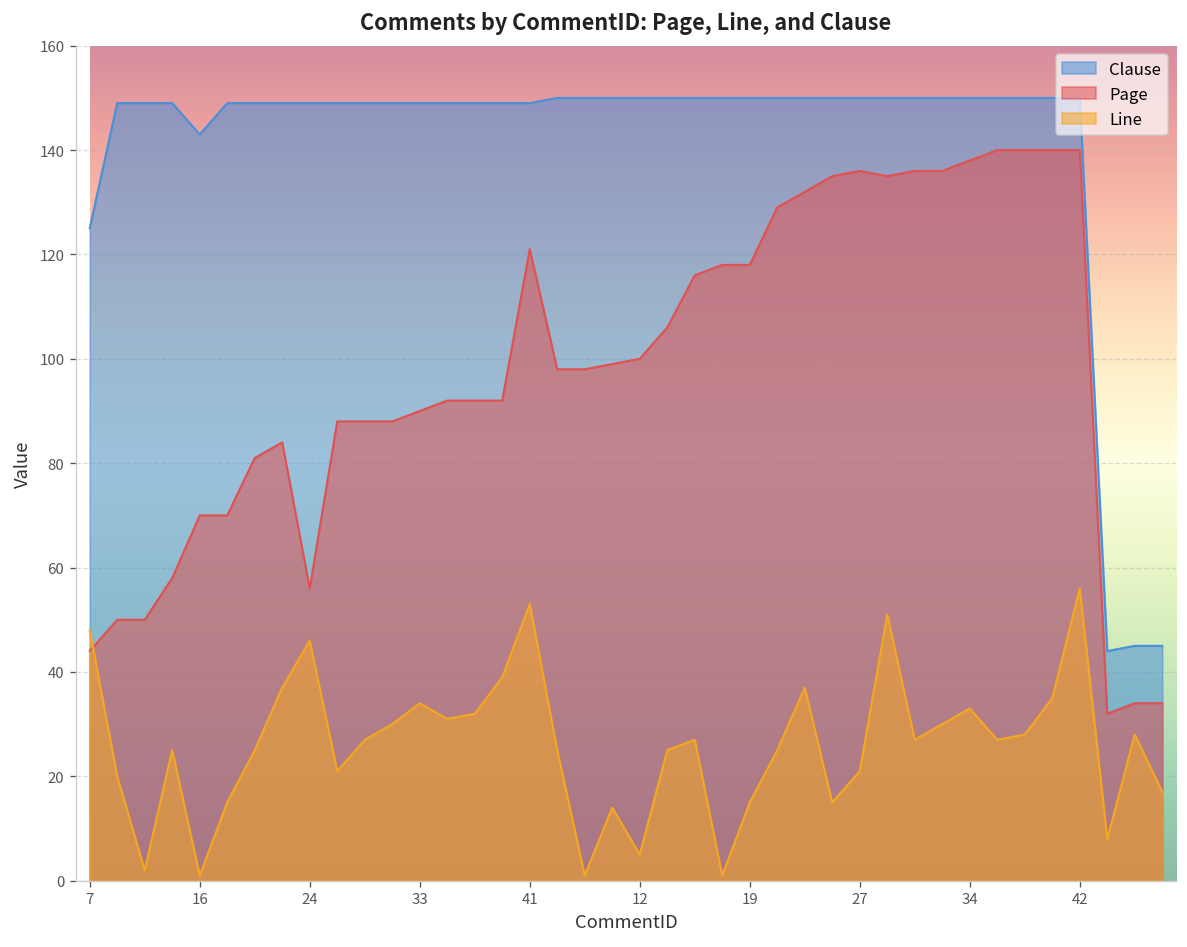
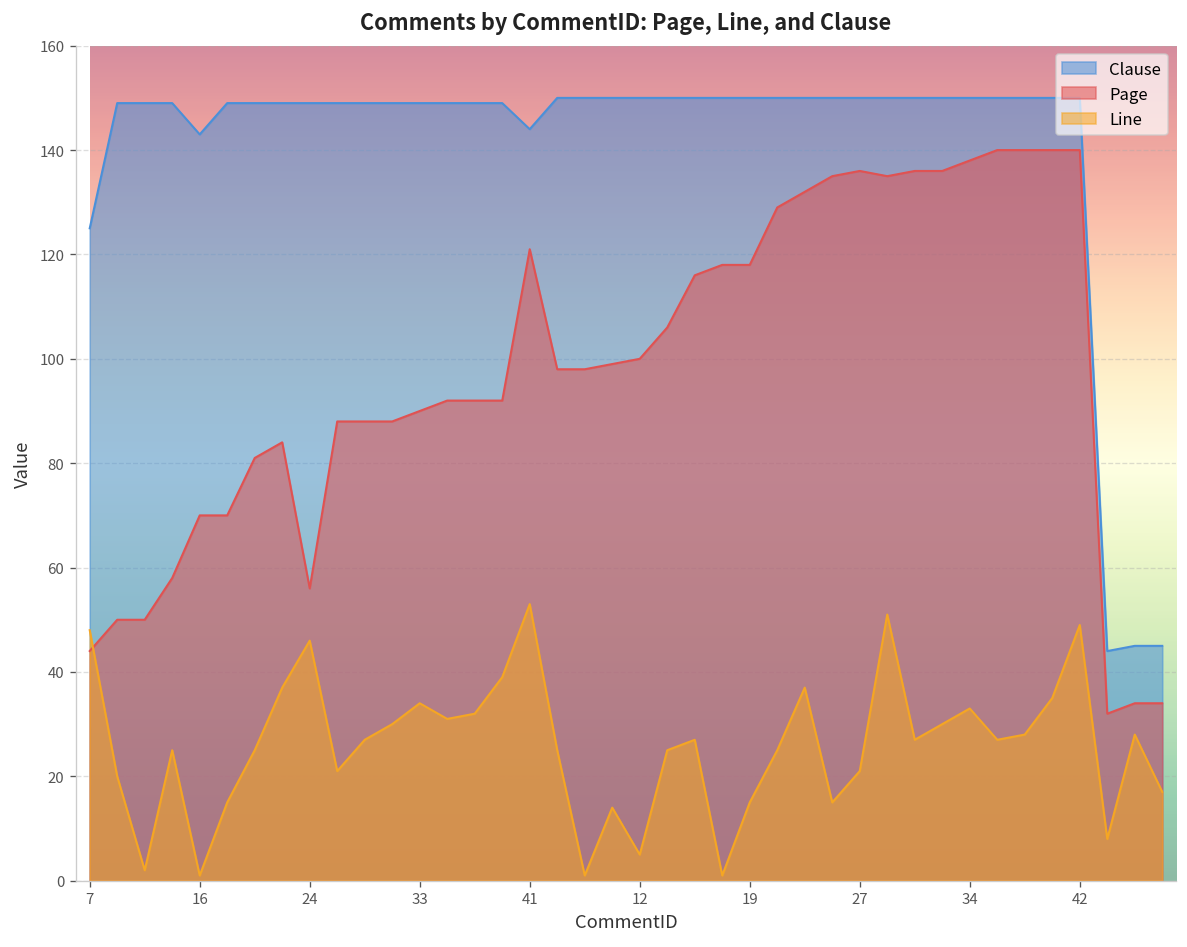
Clause, 41: 149 -> 144
Line, 42: 56 -> 49
